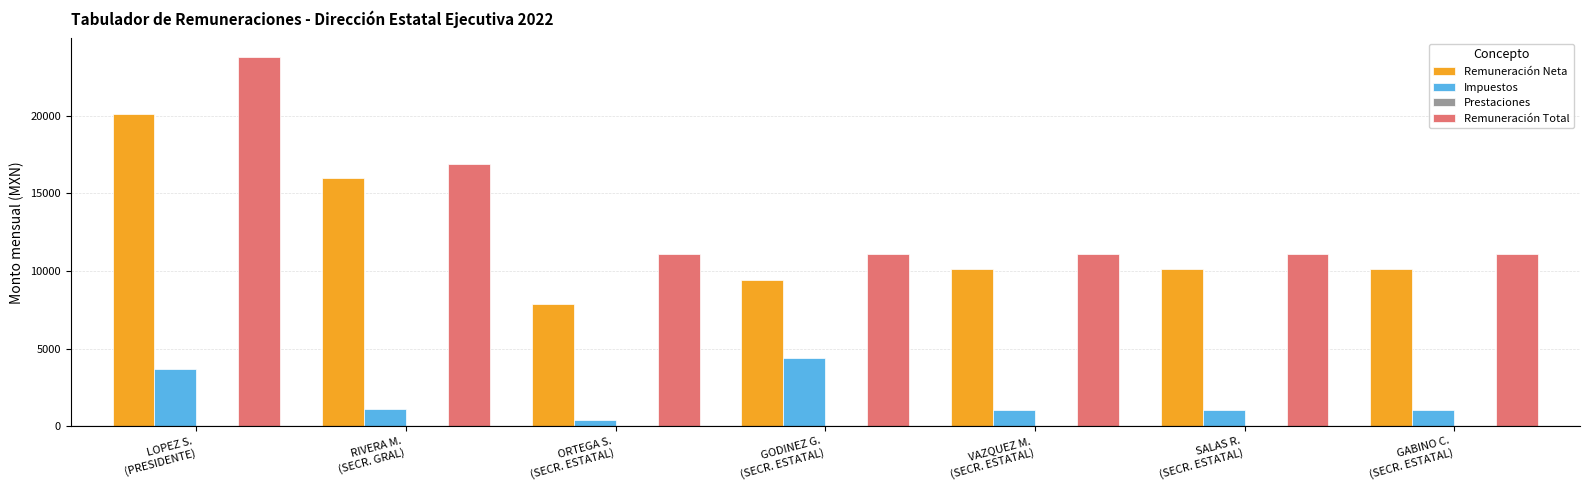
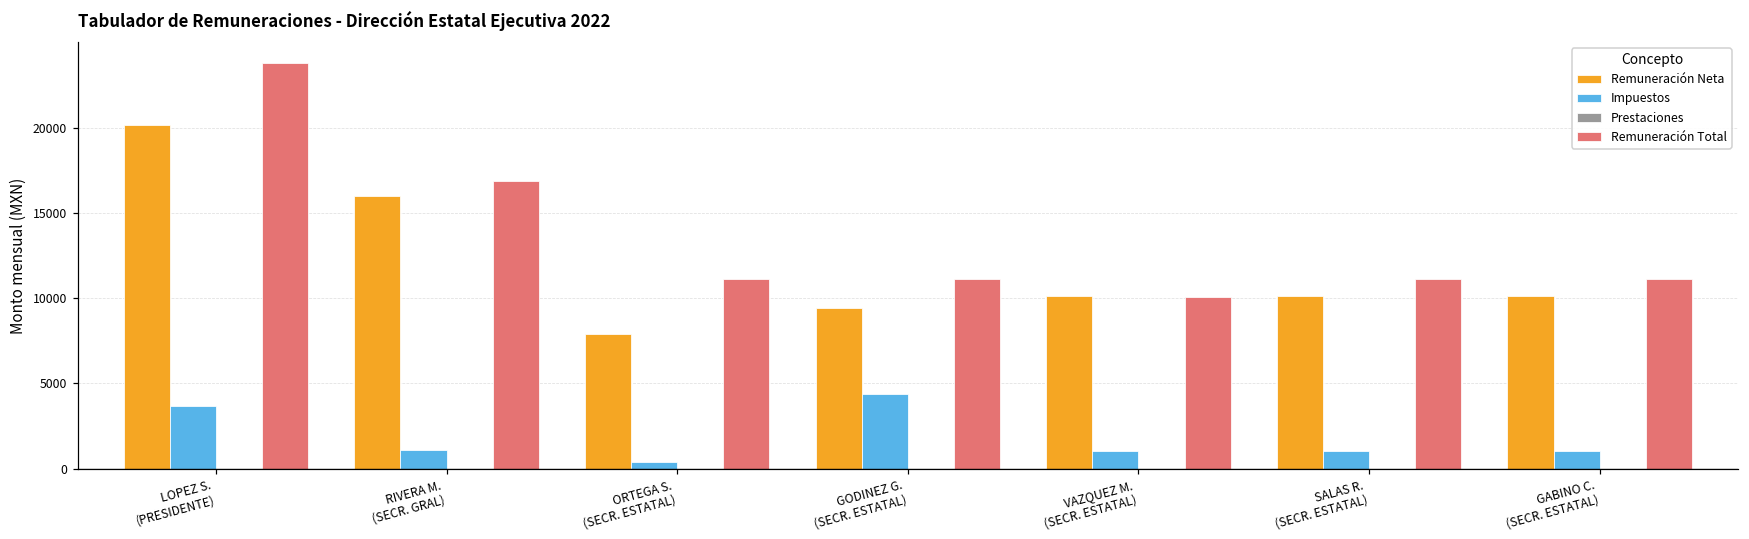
Remuneración Total, VAZQUEZ M. (SECR. ESTATAL): 11100 -> 10100
